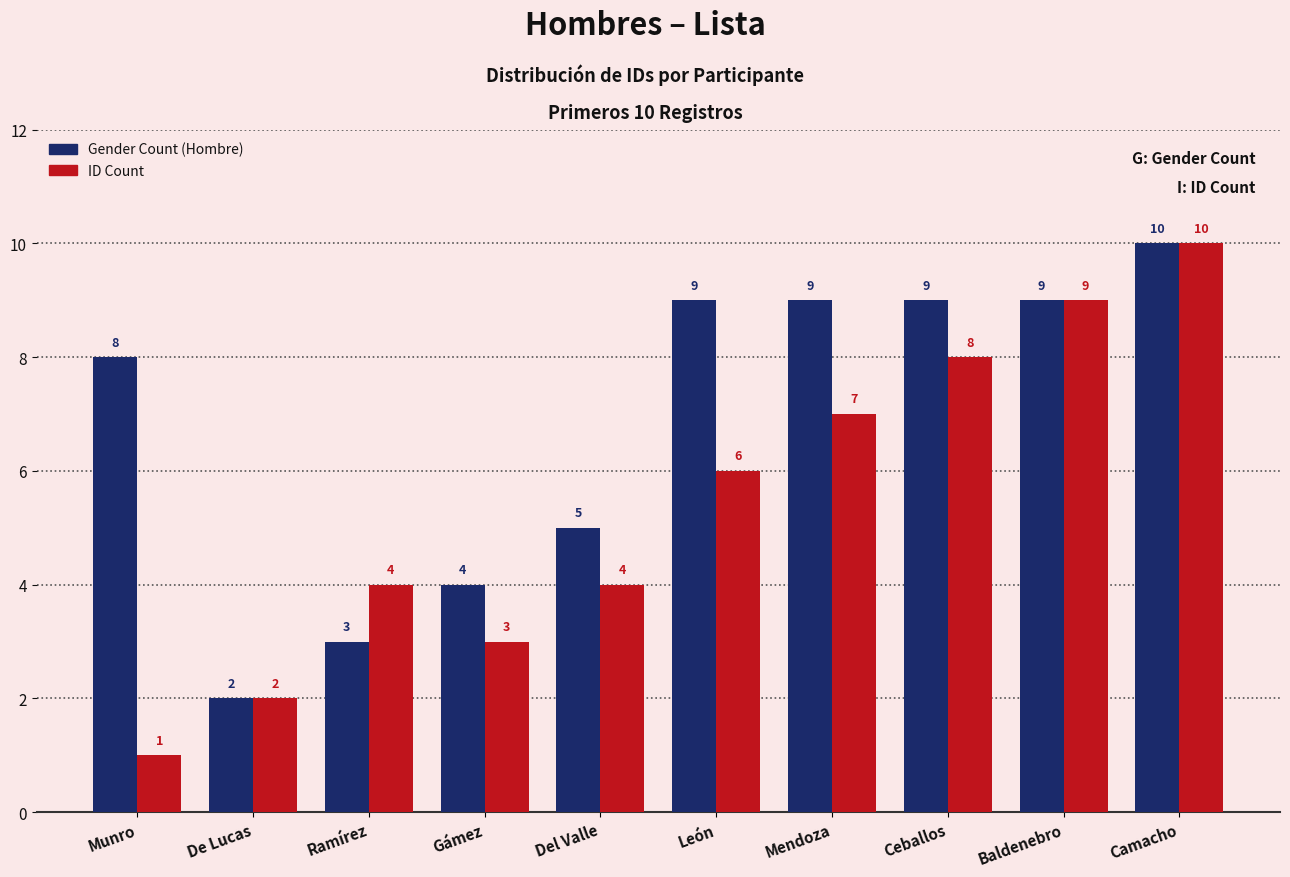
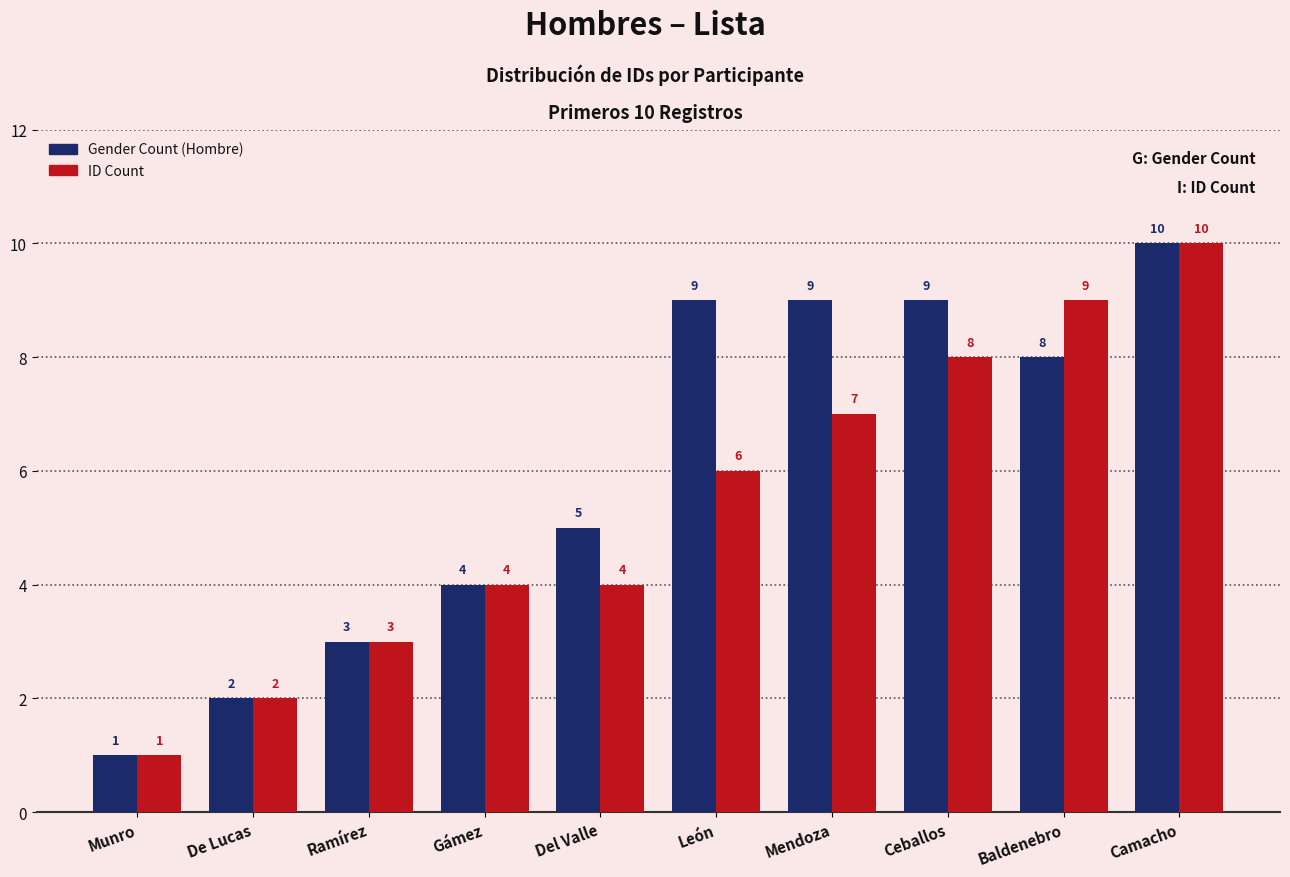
Gender Count (Hombre), Munro: 8 -> 1
ID Count, Ramírez: 4 -> 3
ID Count, Gámez: 3 -> 4
Gender Count (Hombre), Baldenebro: 9 -> 8
